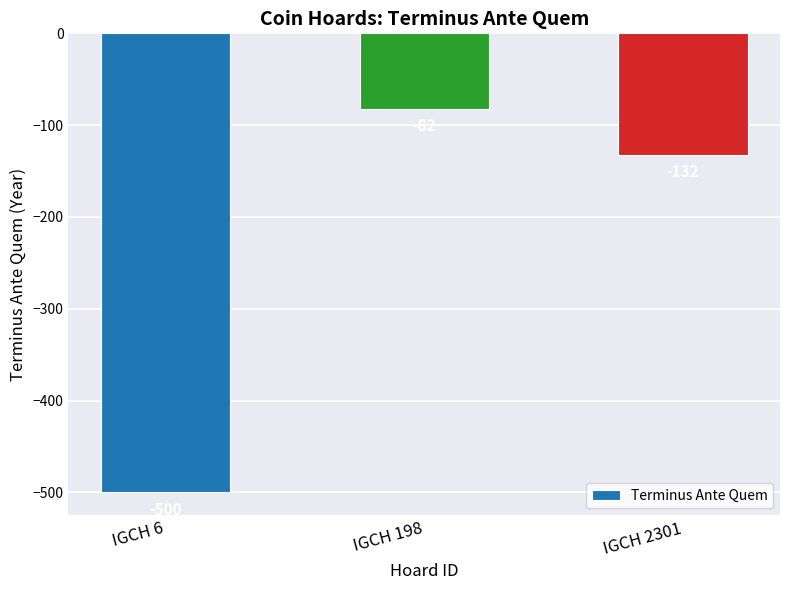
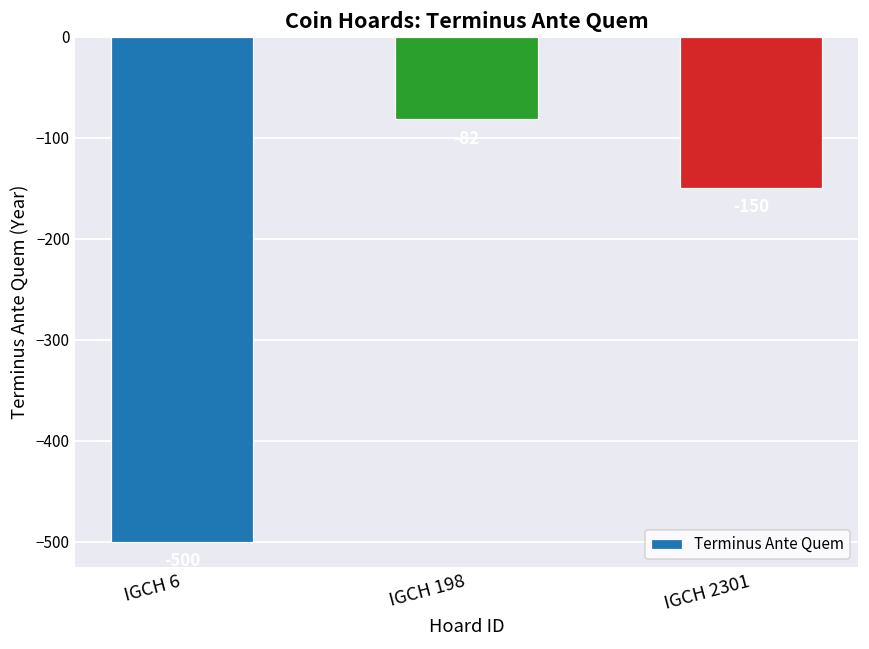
IGCH 2301: -130 -> -150
